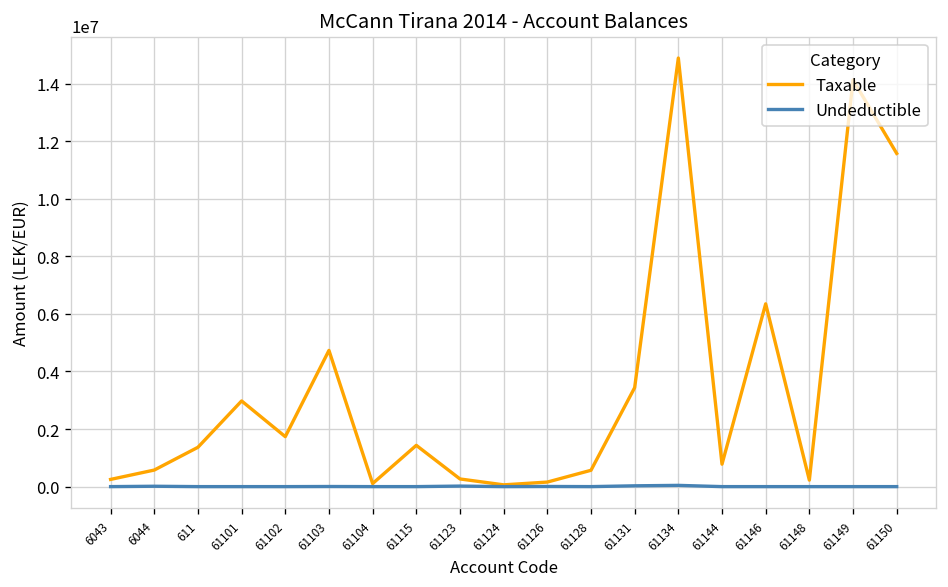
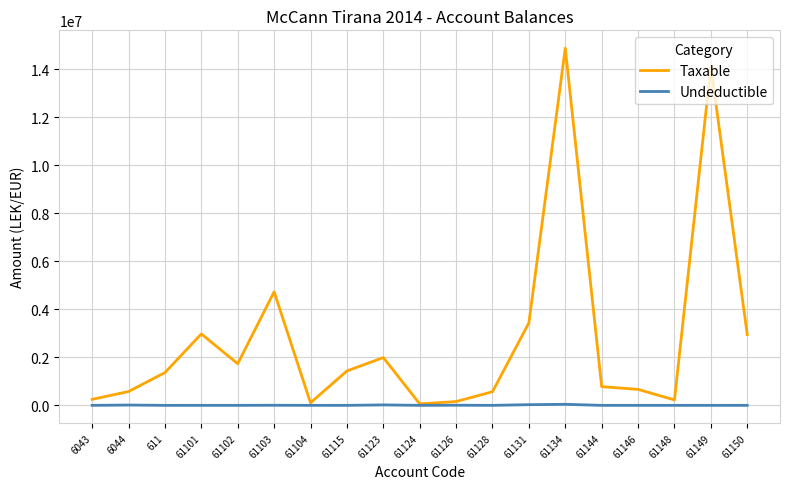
Taxable, 61123: 300000 -> 2000000
Taxable, 61146: 6300000 -> 700000
Taxable, 61150: 11600000 -> 3000000
